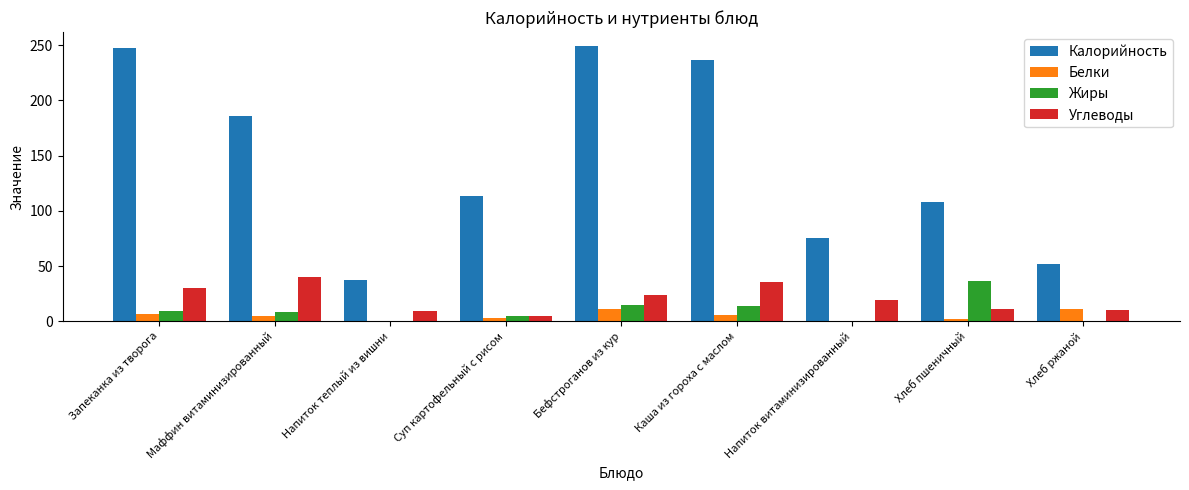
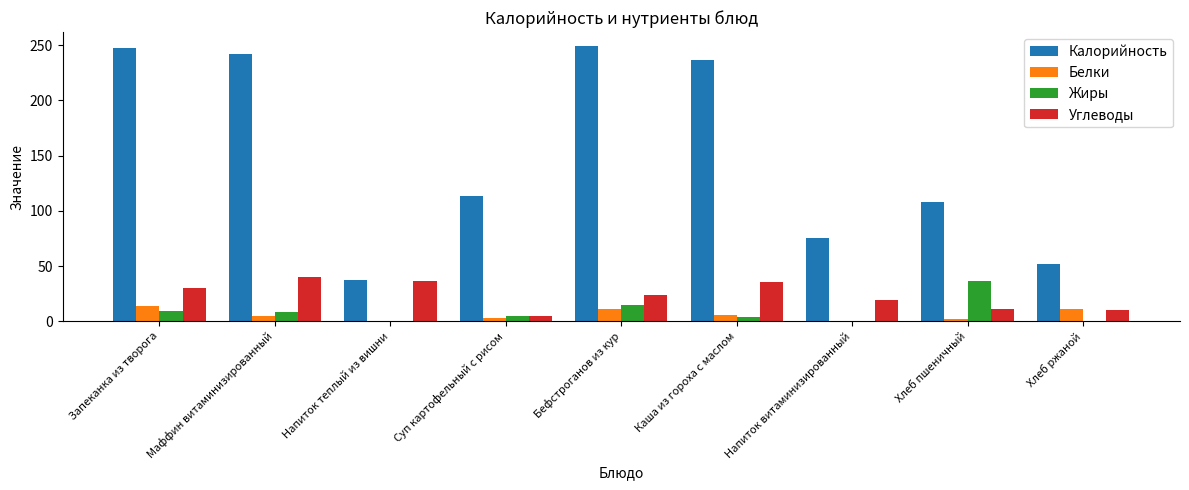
Белки, Запеканка из творога: 7 -> 14
Калорийность, Маффин витаминизированный: 186 -> 242
Углеводы, Напиток теплый из вишни: 9 -> 36
Жиры, Каша из гороха с маслом: 14 -> 4
